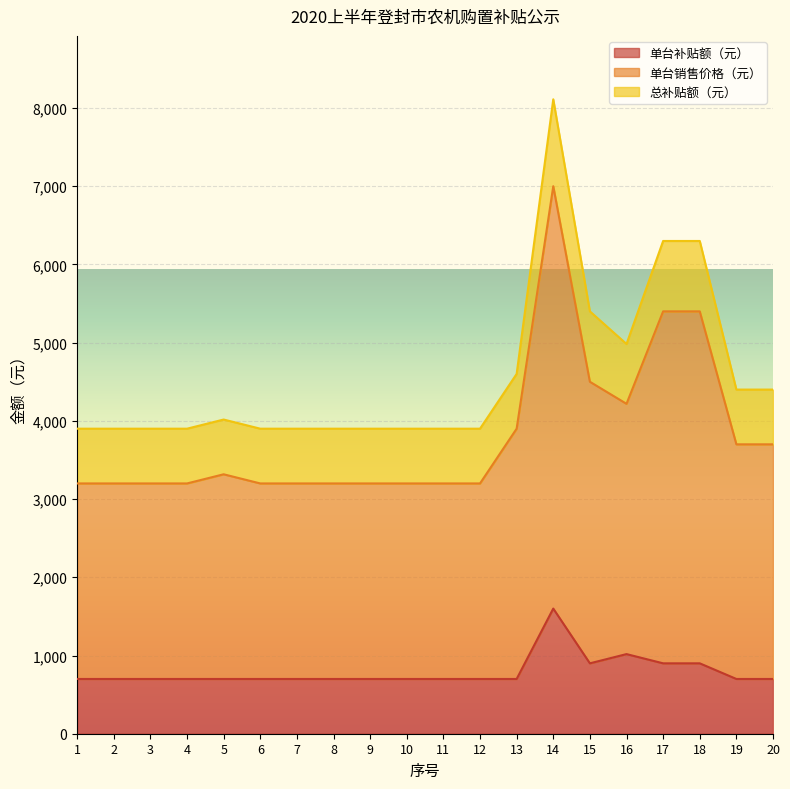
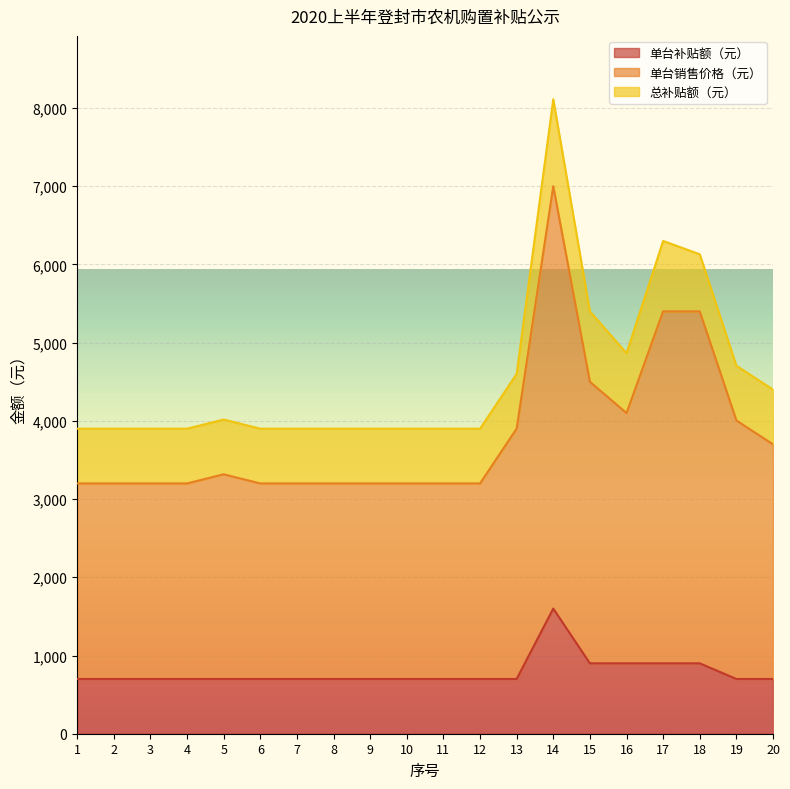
单台补贴额（元）, 16: 1,000 -> 900
总补贴额（元）, 18: 900 -> 700
单台销售价格（元）, 19: 3,000 -> 3,300
